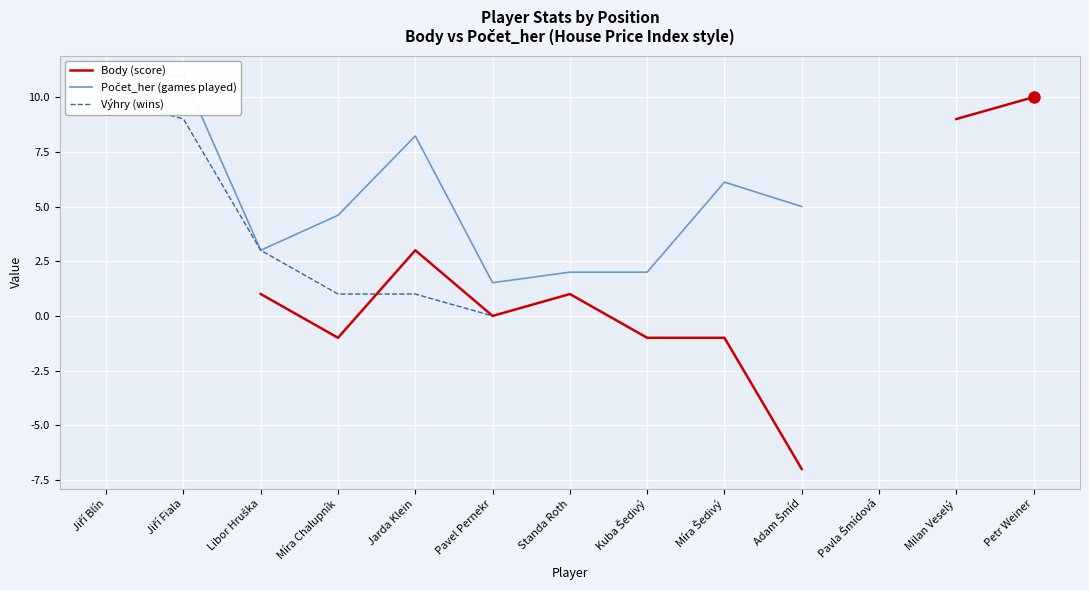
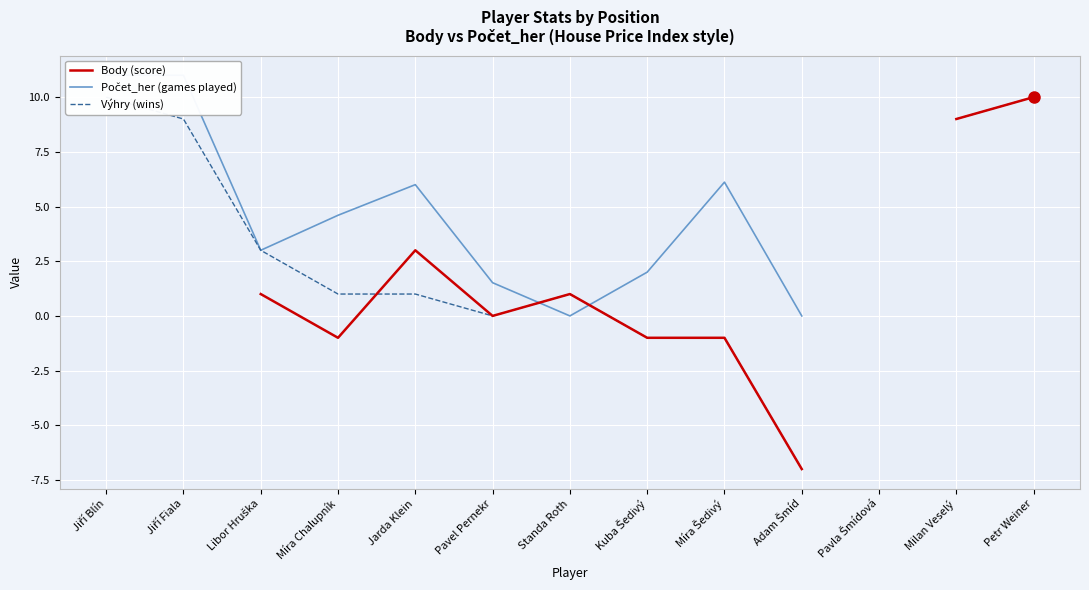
Počet_her (games played), Jarda Klein: 8.2 -> 6.0
Počet_her (games played), Standa Roth: 2 -> 0
Počet_her (games played), Adam Šmíd: 5 -> 0
